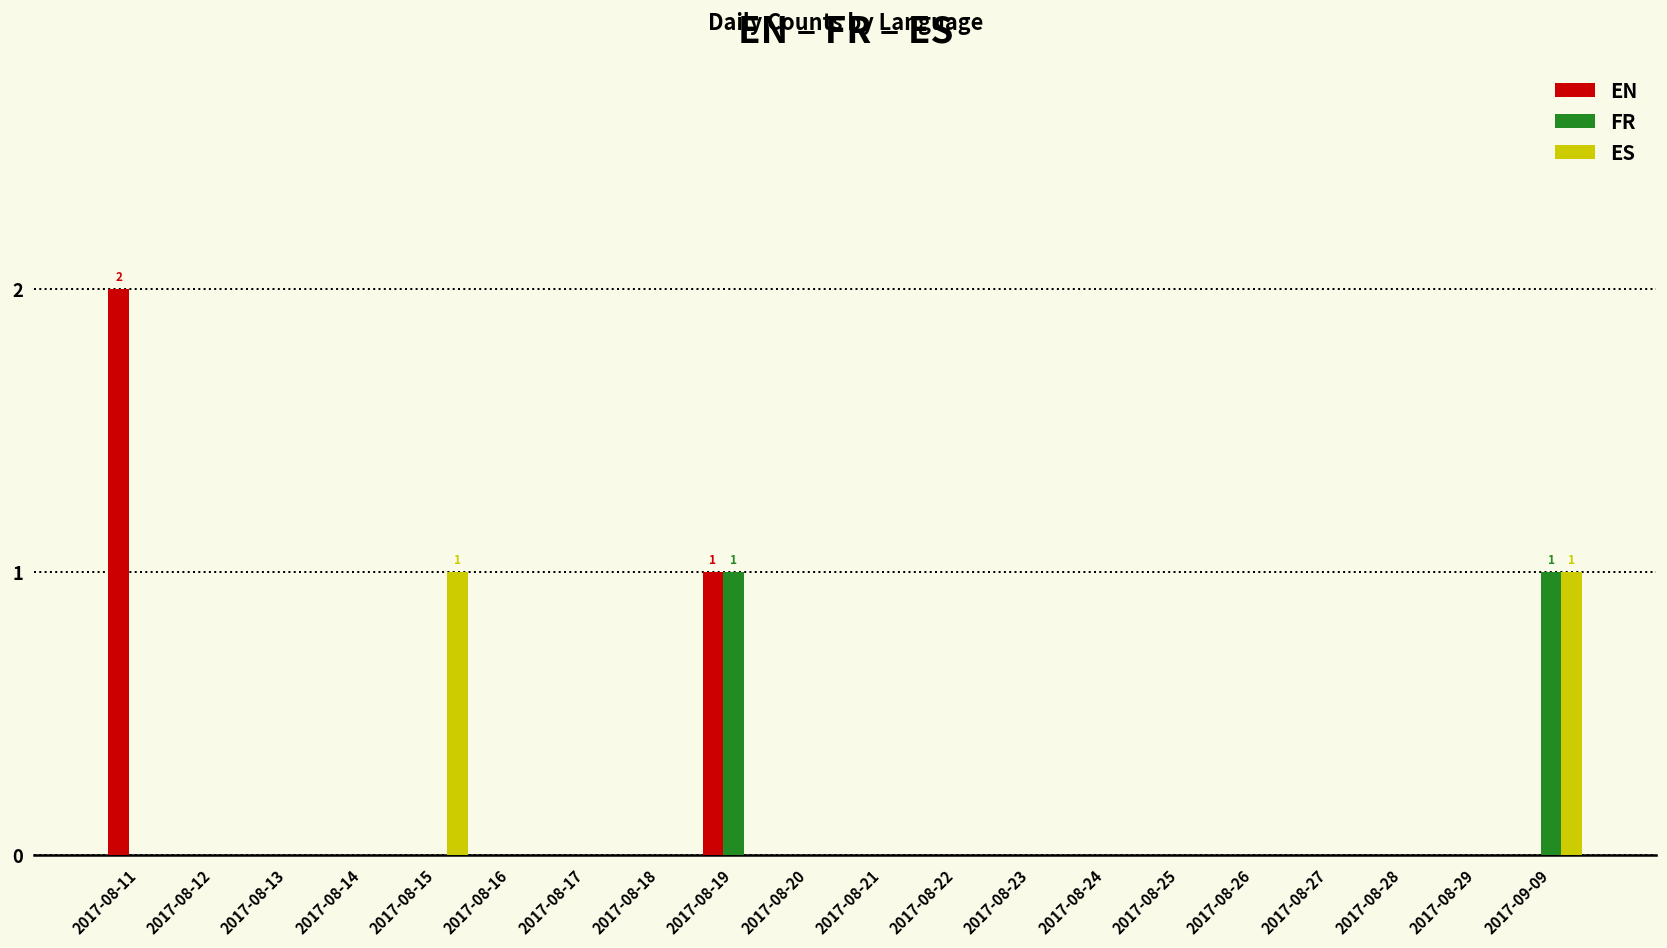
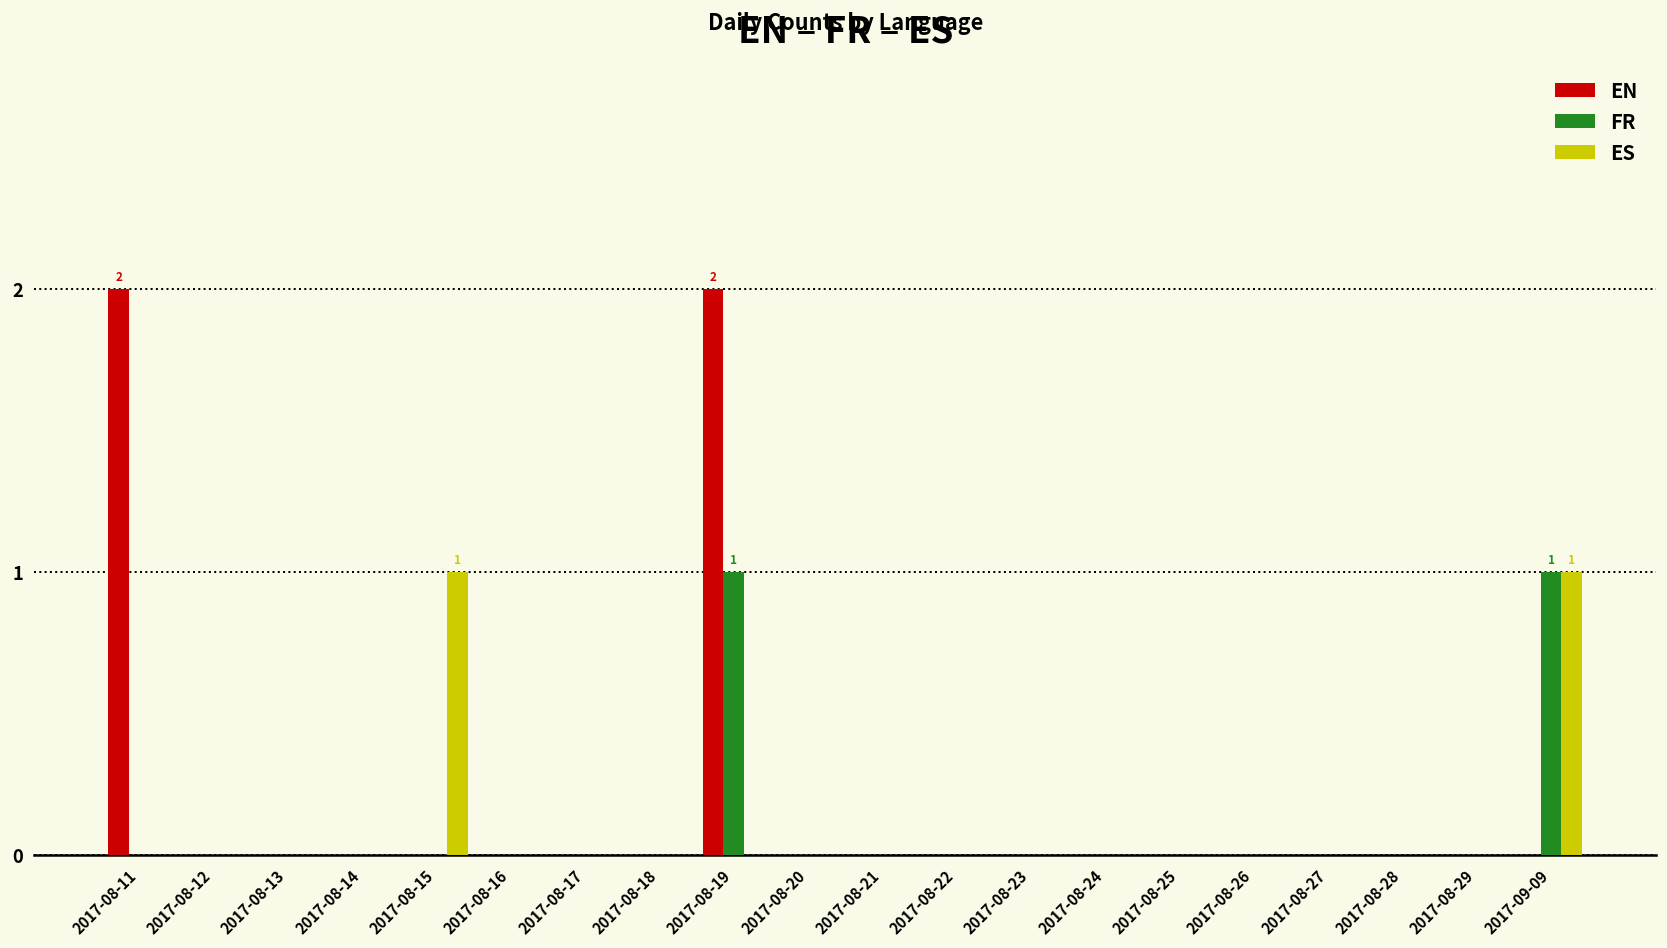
EN, 2017-08-19: 1 -> 2
